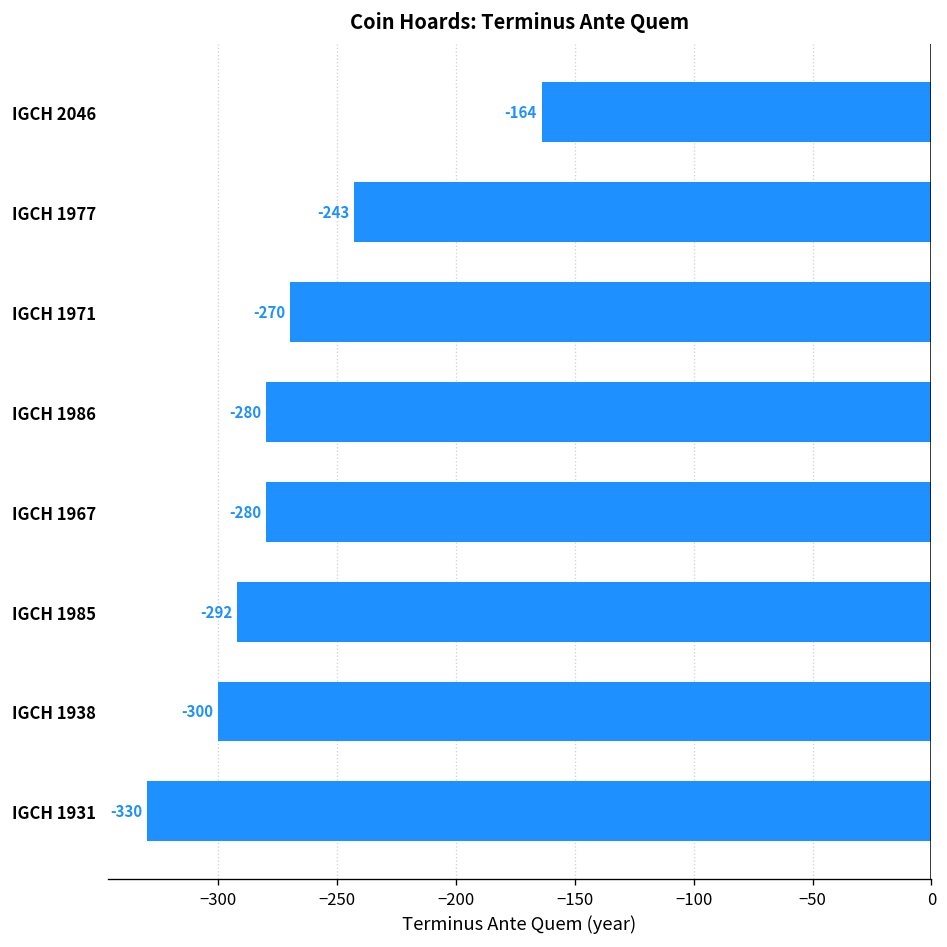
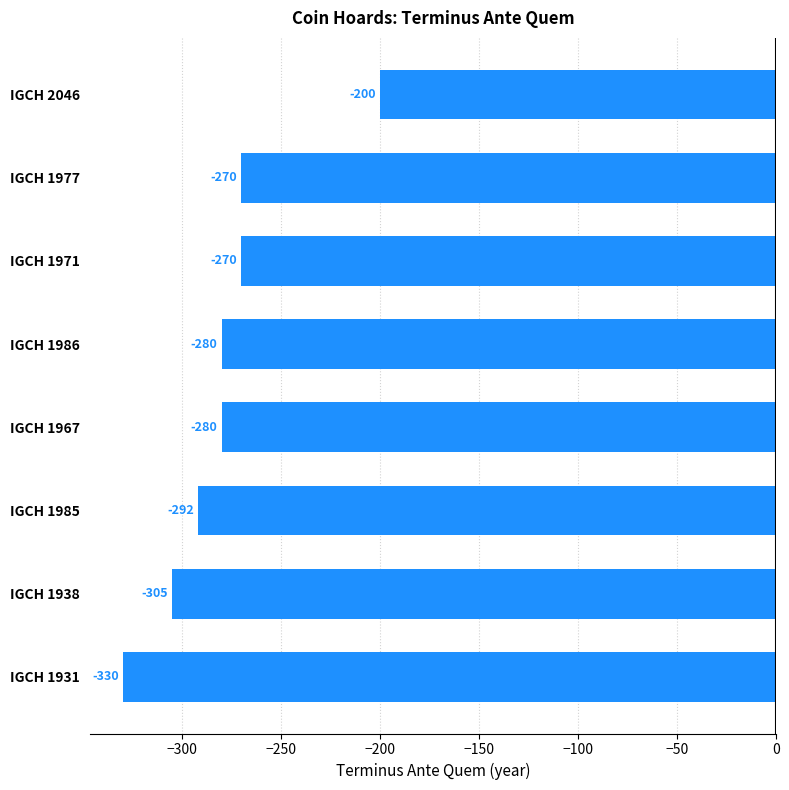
IGCH 2046: -164 -> -200
IGCH 1977: -243 -> -270
IGCH 1938: -300 -> -305
